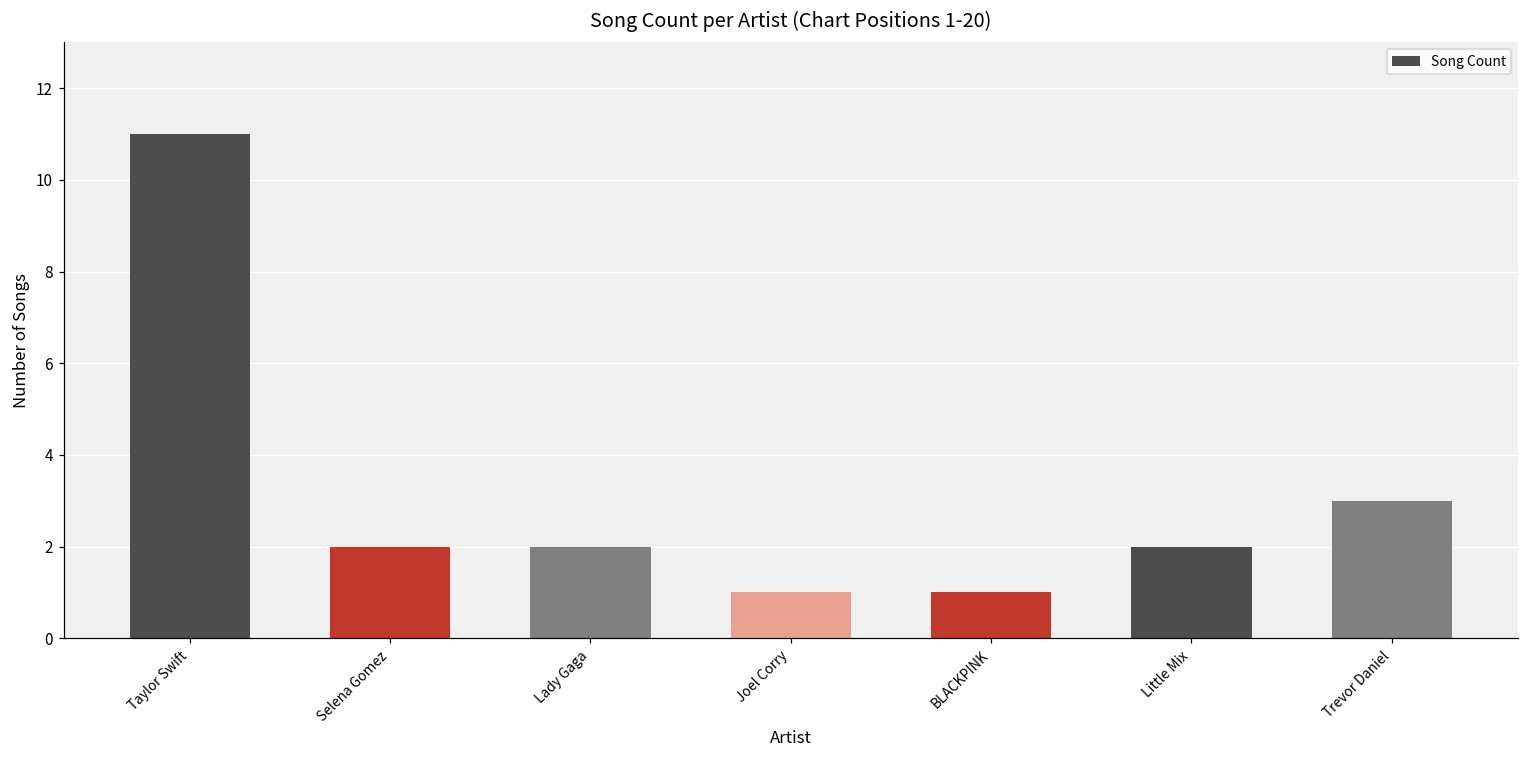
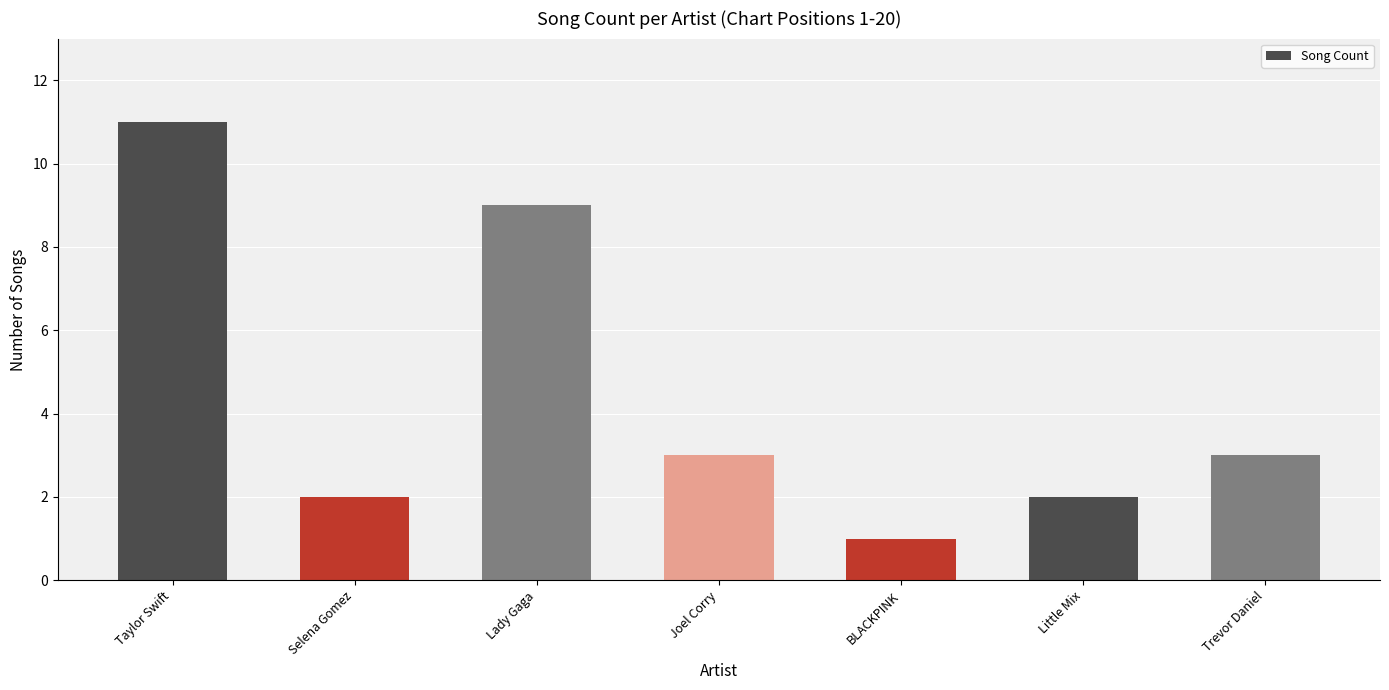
Lady Gaga: 2 -> 9
Joel Corry: 1 -> 3
